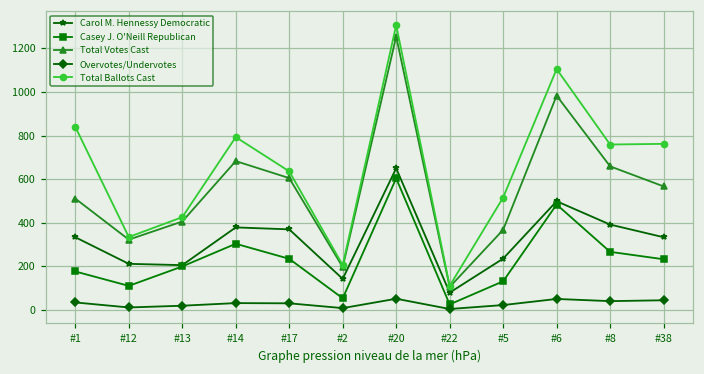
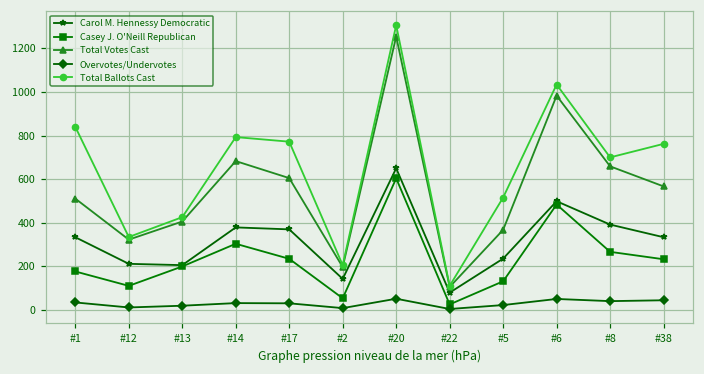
Total Ballots Cast, #17: 640 -> 770
Total Ballots Cast, #6: 1110 -> 1030
Total Ballots Cast, #8: 760 -> 700
